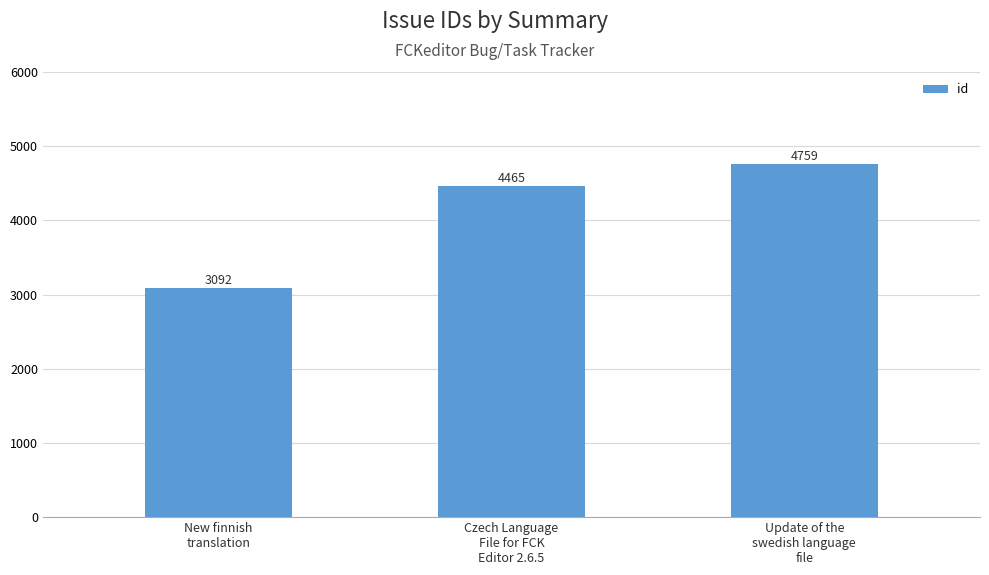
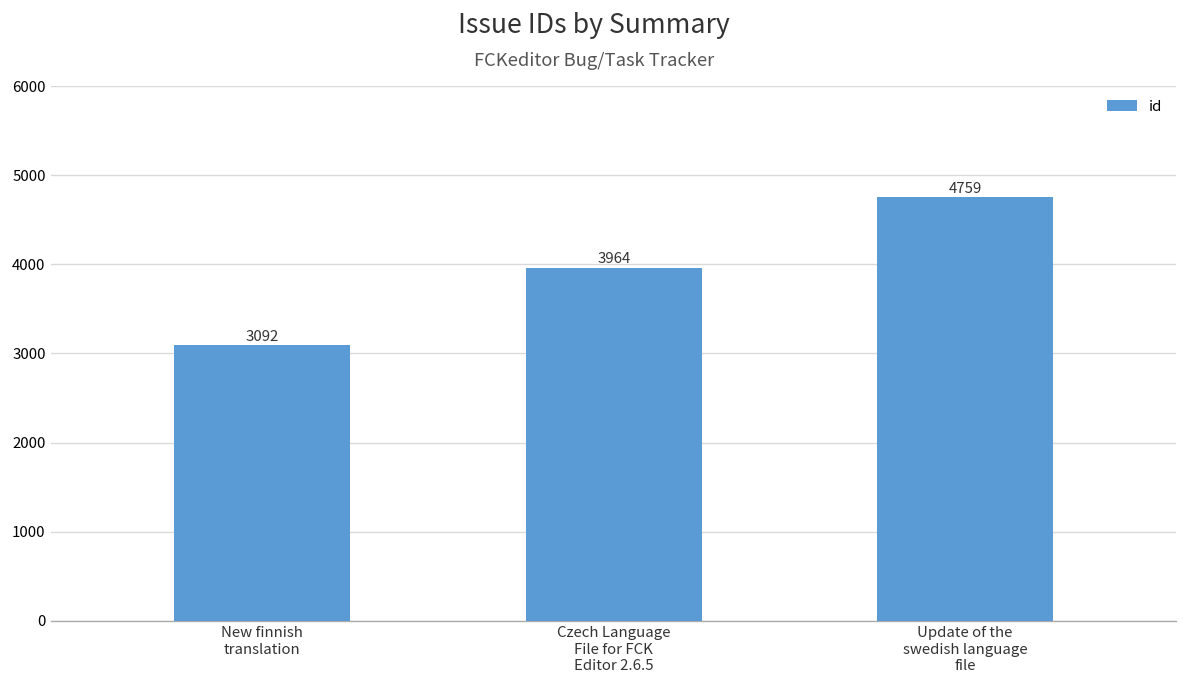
Czech Language File for FCK Editor 2.6.5: 4465 -> 3964
